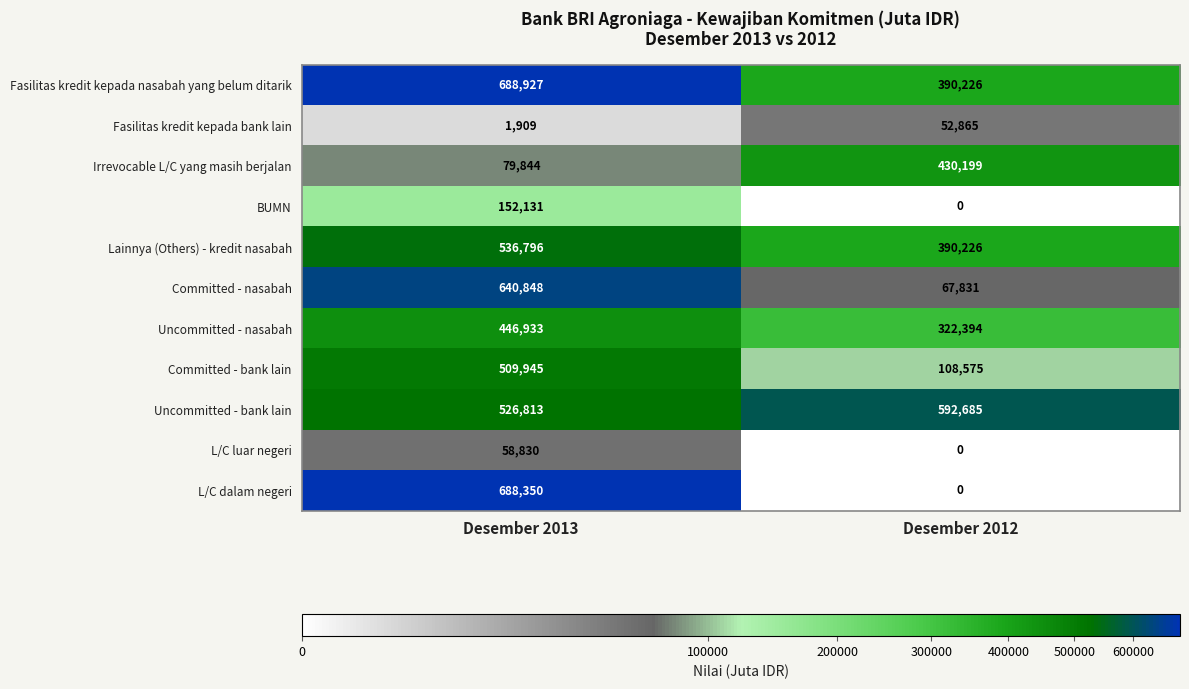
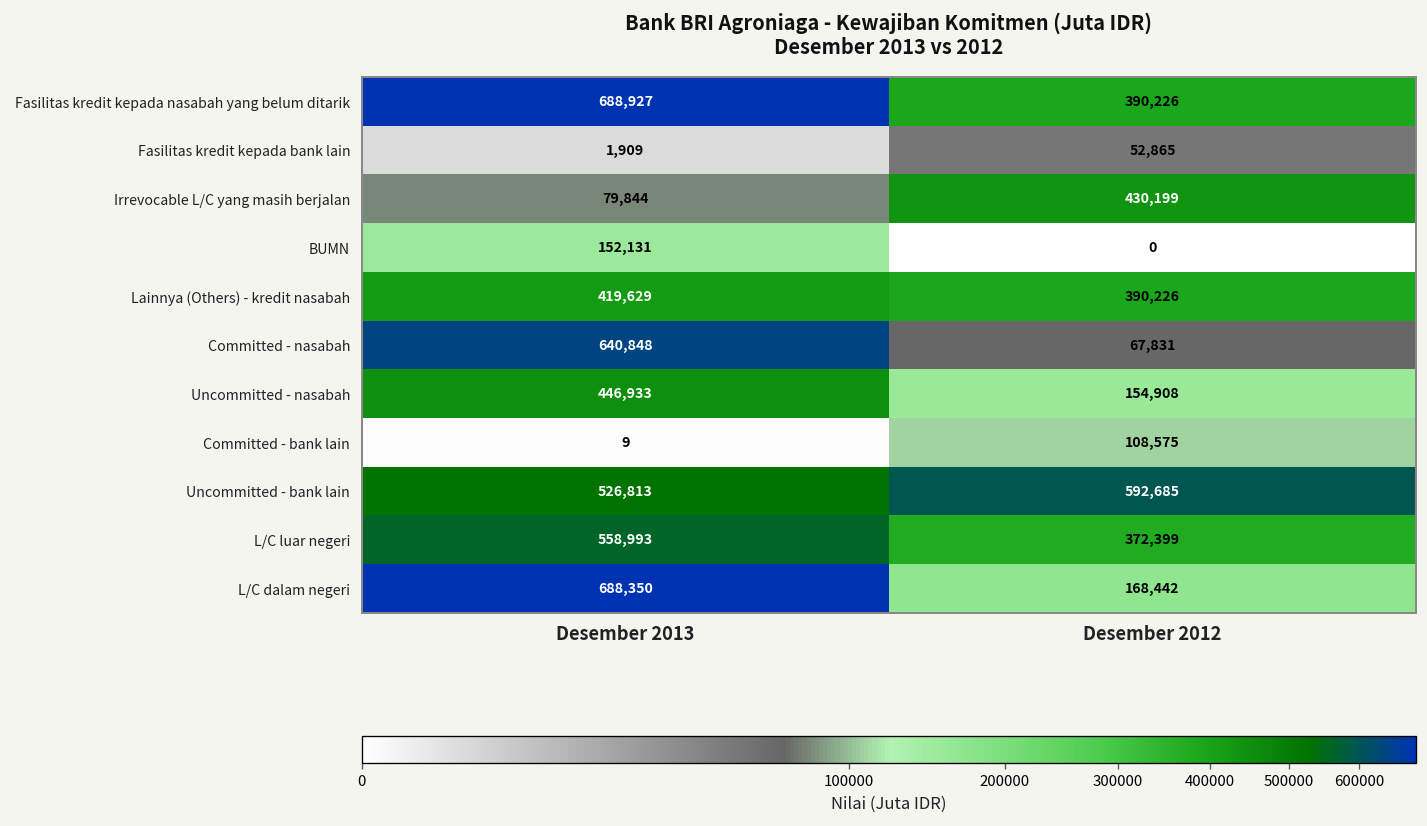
Lainnya (Others) - kredit nasabah, Desember 2013: 536,796 -> 419,629
Uncommitted - nasabah, Desember 2012: 322,394 -> 154,908
Committed - bank lain, Desember 2013: 509,945 -> 9
L/C luar negeri, Desember 2013: 58,830 -> 558,993
L/C luar negeri, Desember 2012: 0 -> 372,399
L/C dalam negeri, Desember 2012: 0 -> 168,442
